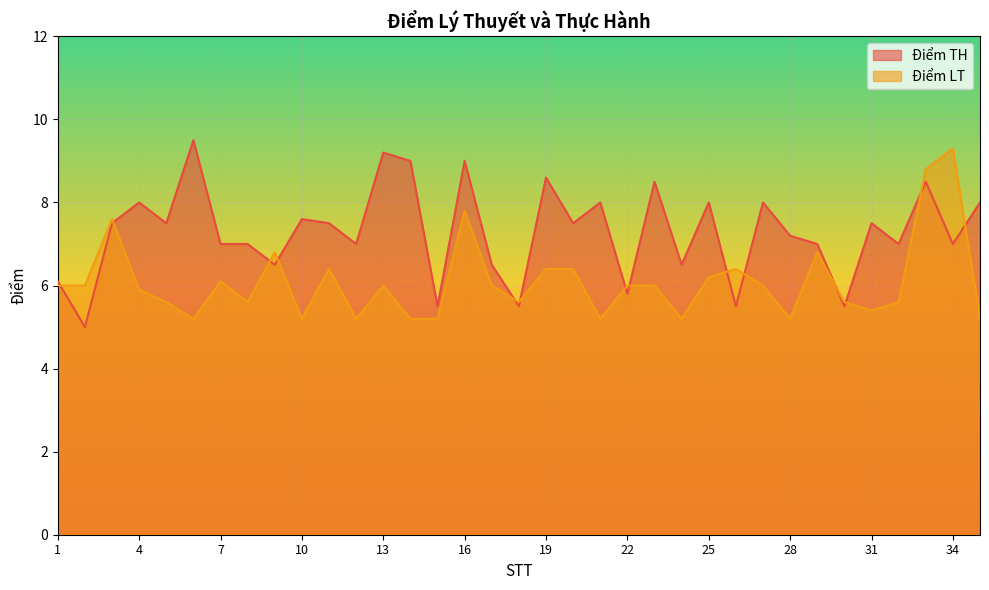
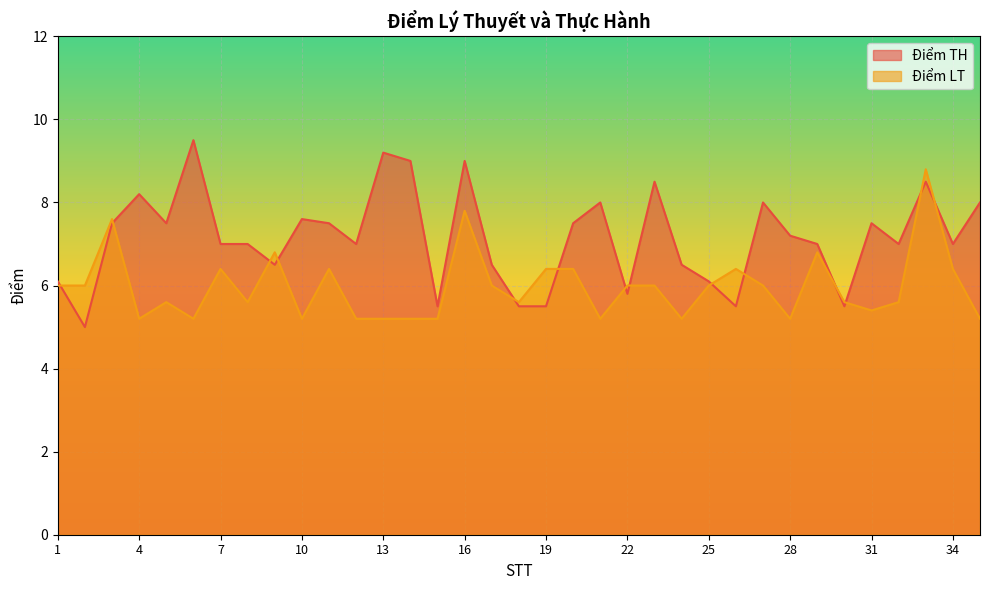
Điểm TH, 4: 8.0 -> 8.2
Điểm LT, 4: 5.9 -> 5.2
Điểm LT, 7: 6.1 -> 6.4
Điểm LT, 13: 6.0 -> 5.2
Điểm TH, 19: 8.6 -> 5.5
Điểm TH, 25: 8.0 -> 6.1
Điểm LT, 25: 6.2 -> 6.0
Điểm LT, 34: 9.3 -> 6.4
